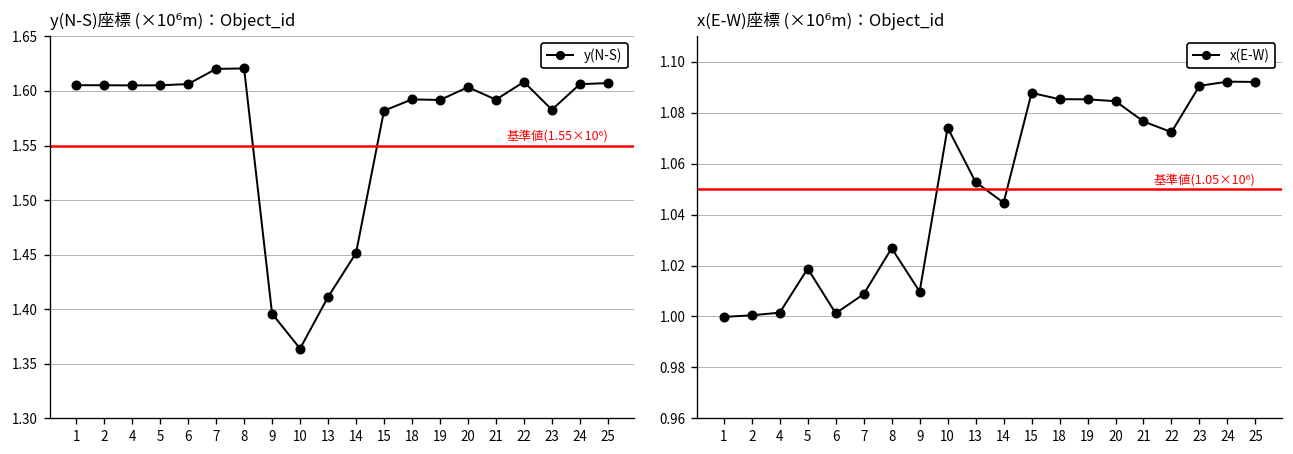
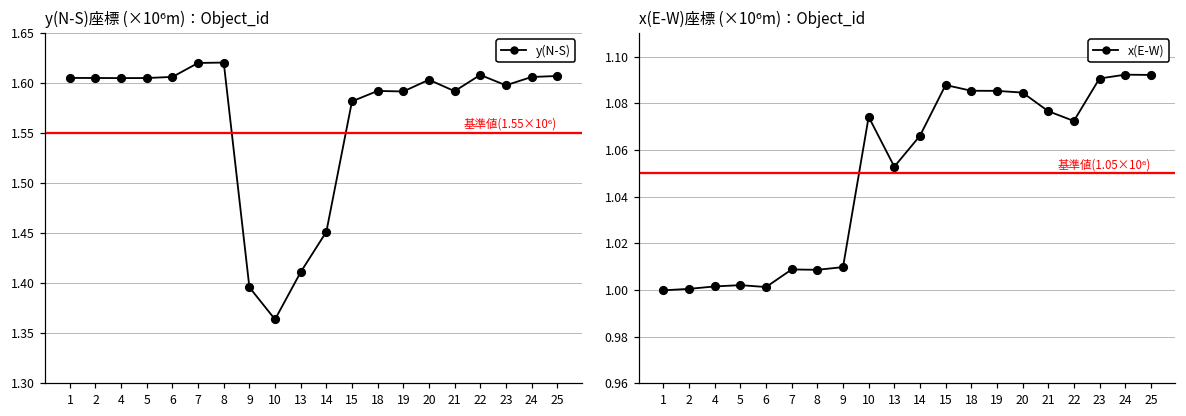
y(N-S)座標 (×10⁶m)：Object_id, 23: 1.58 -> 1.60
x(E-W)座標 (×10⁶m)：Object_id, 5: 1.019 -> 1.002
x(E-W)座標 (×10⁶m)：Object_id, 8: 1.027 -> 1.009
x(E-W)座標 (×10⁶m)：Object_id, 14: 1.045 -> 1.066
